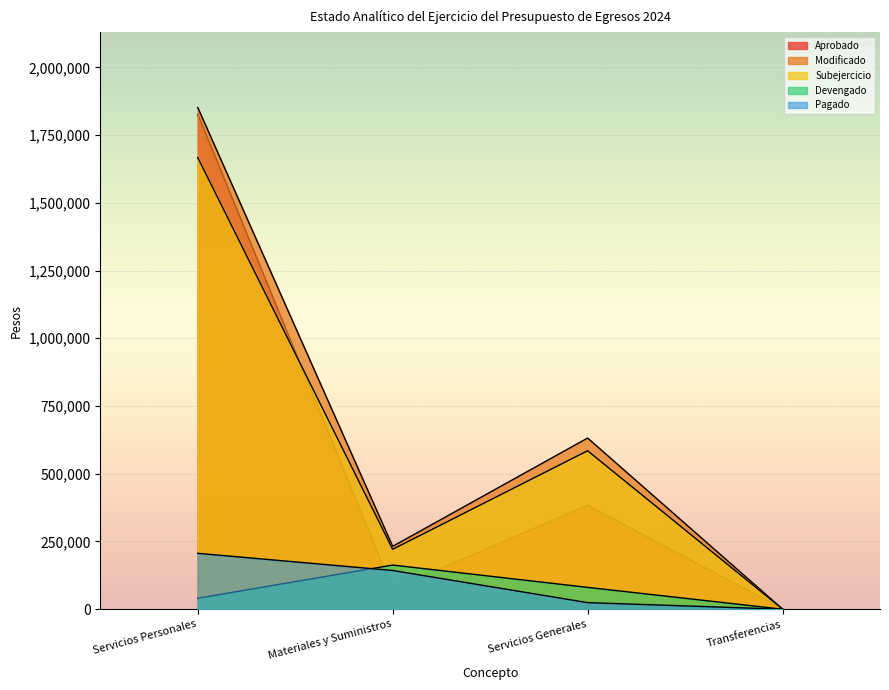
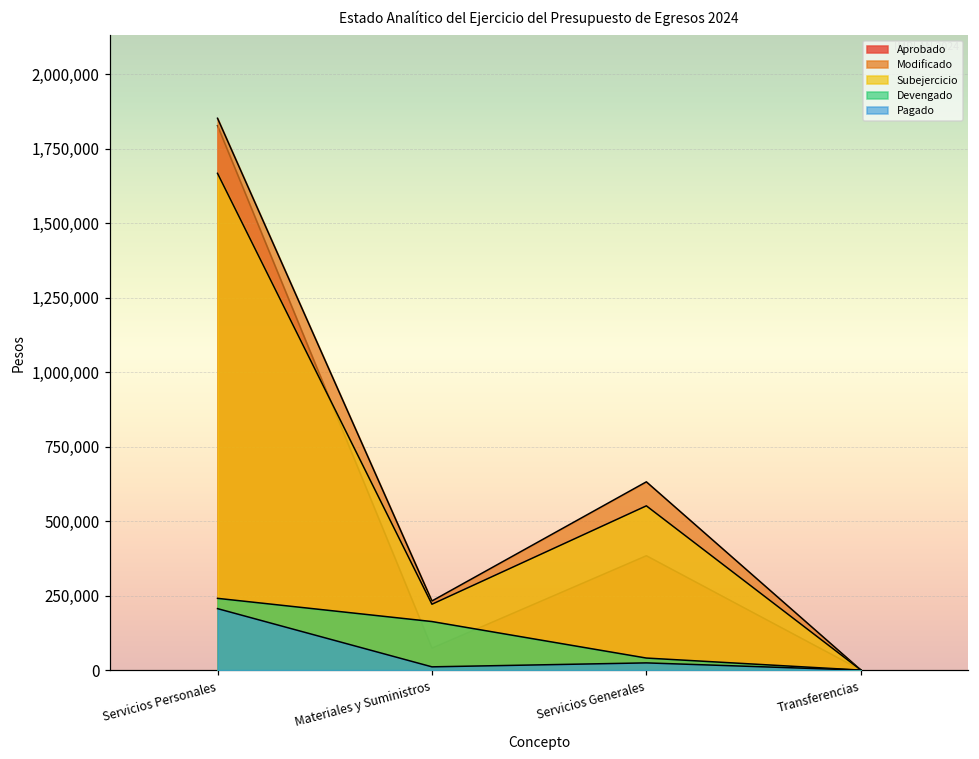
Devengado, Servicios Personales: 40,000 -> 240,000
Pagado, Materiales y Suministros: 140,000 -> 10,000
Subejercicio, Servicios Generales: 580,000 -> 550,000
Devengado, Servicios Generales: 80,000 -> 40,000
